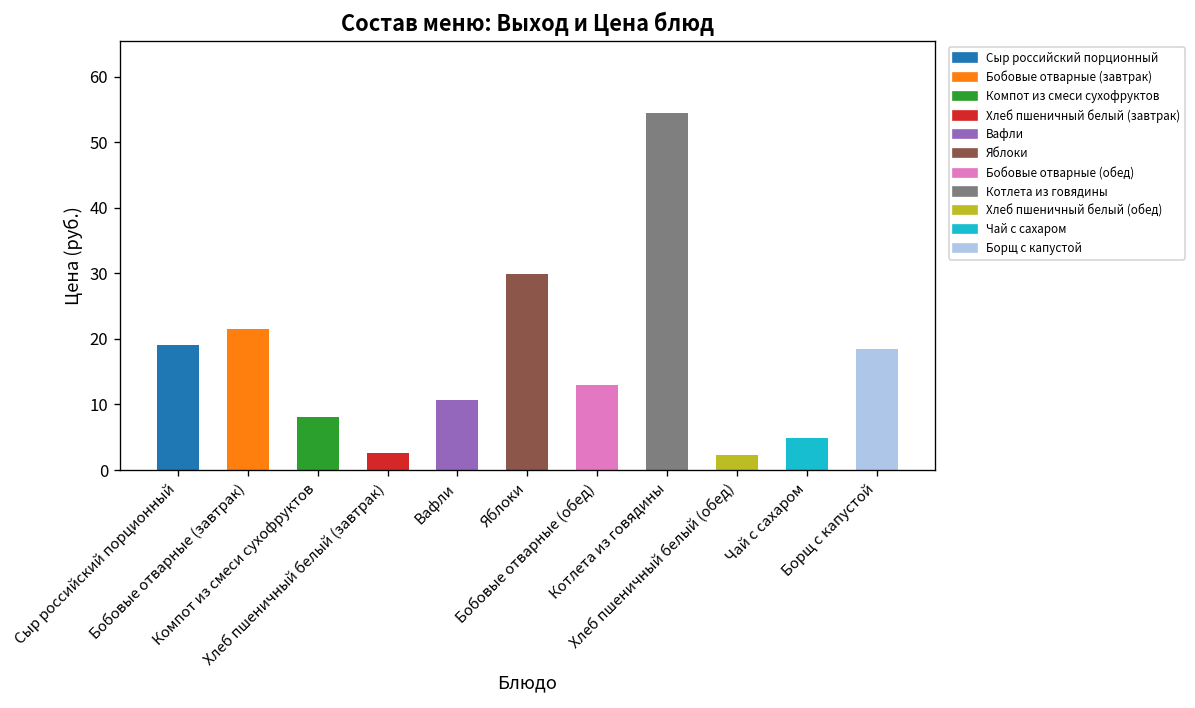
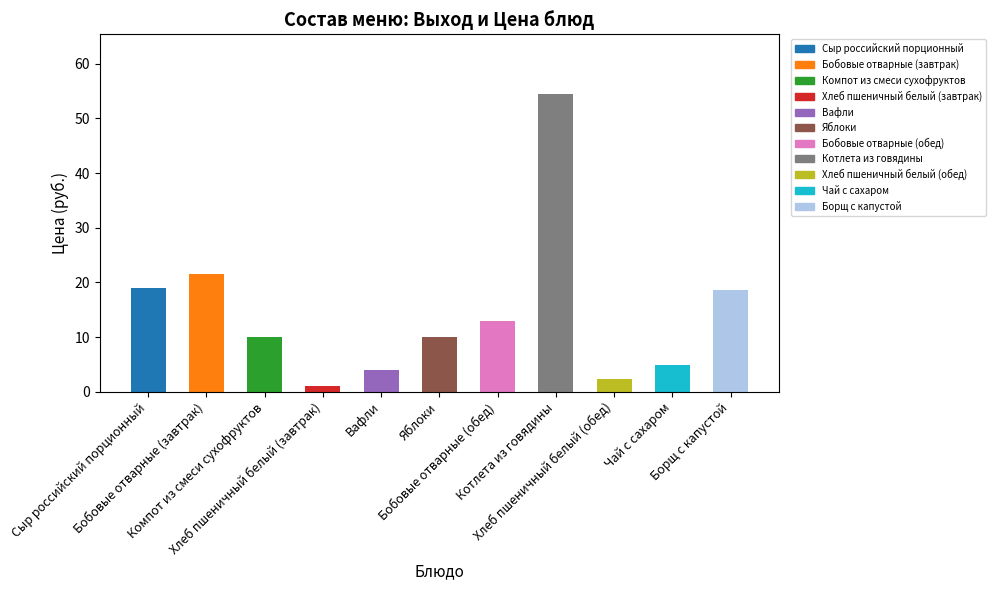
Компот из смеси сухофруктов: 8 -> 10
Хлеб пшеничный белый (завтрак): 3 -> 1
Вафли: 11 -> 4
Яблоки: 30 -> 10
